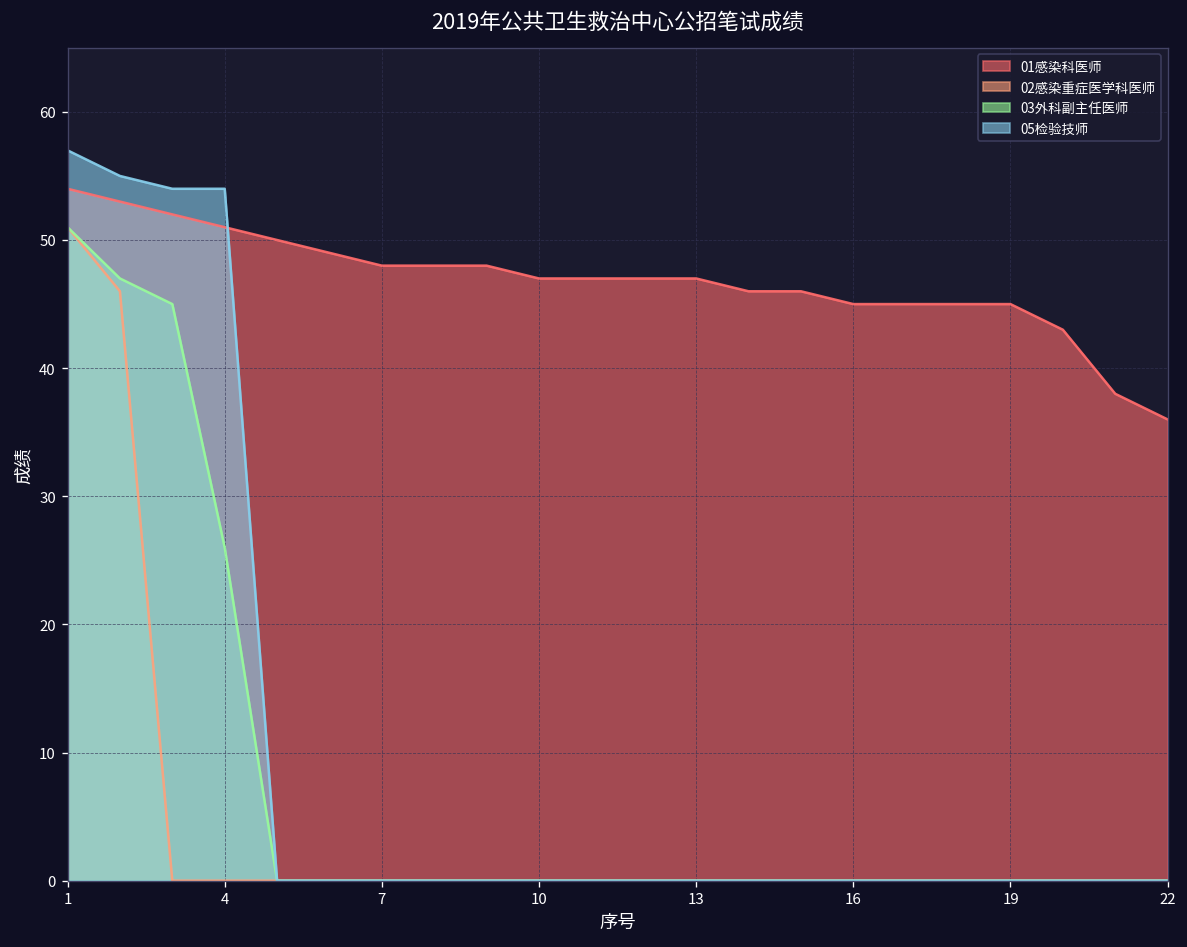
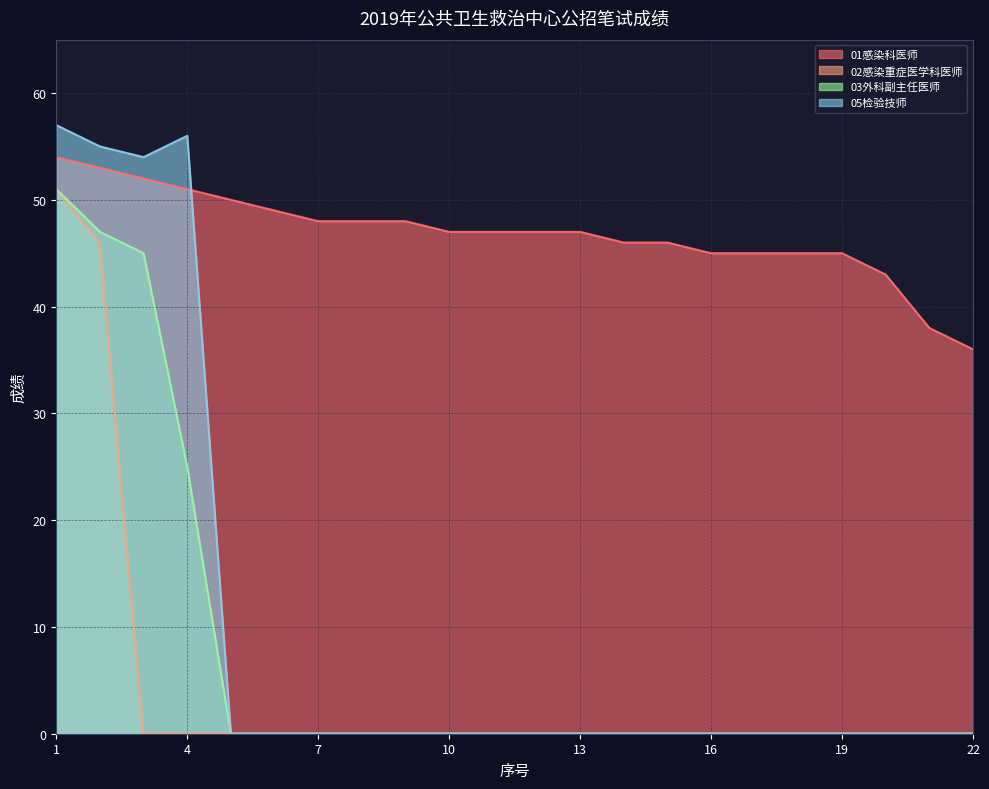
03外科副主任医师, 4: 26 -> 25
05检验技师, 4: 54 -> 56
